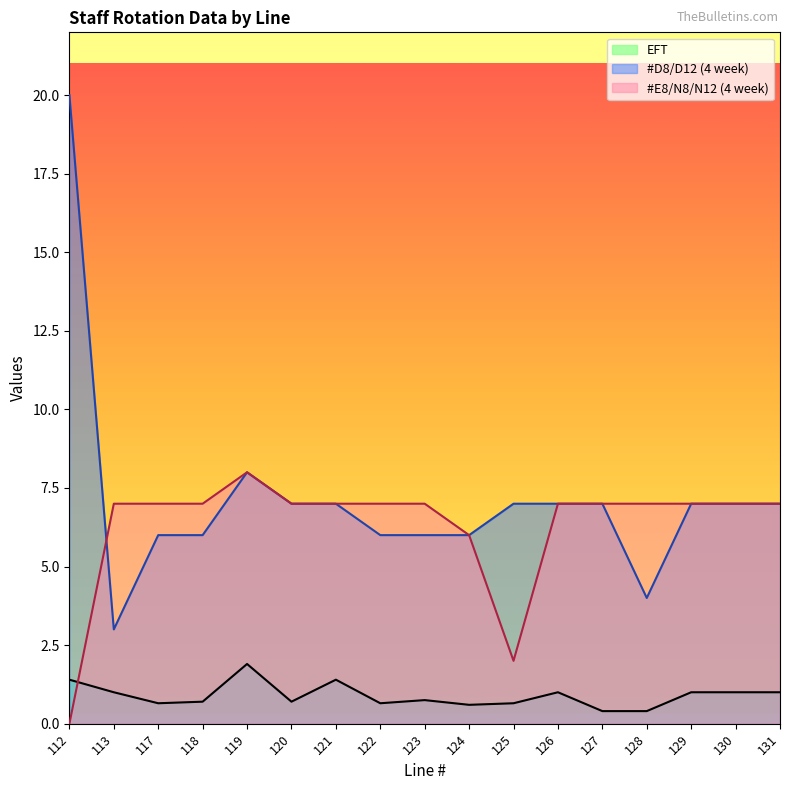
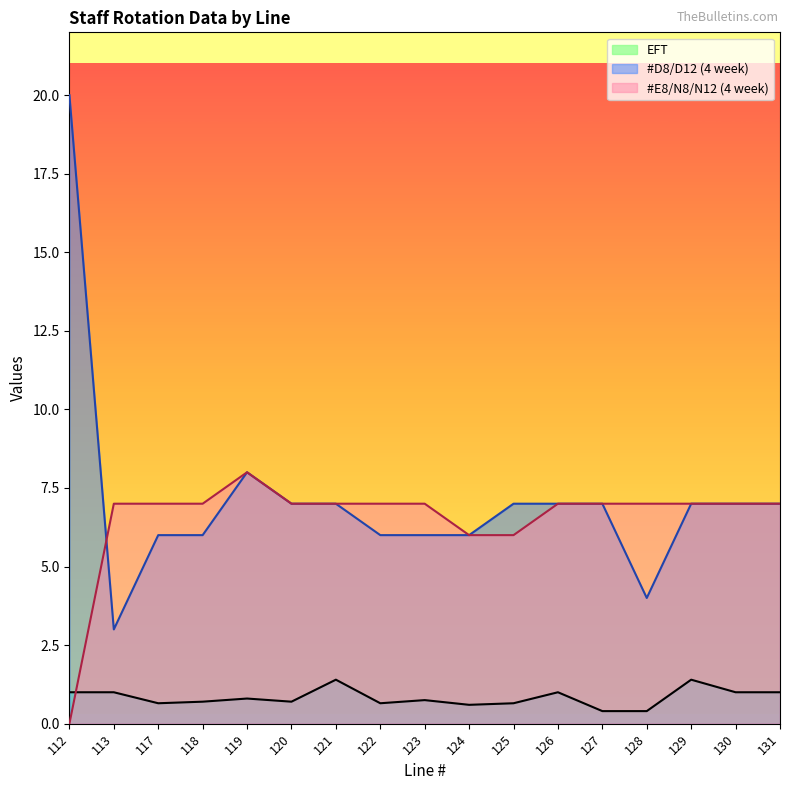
EFT, 112: 1.4 -> 1.0
EFT, 119: 1.9 -> 0.8
#E8/N8/N12 (4 week), 125: 2 -> 6
EFT, 129: 1.0 -> 1.4
